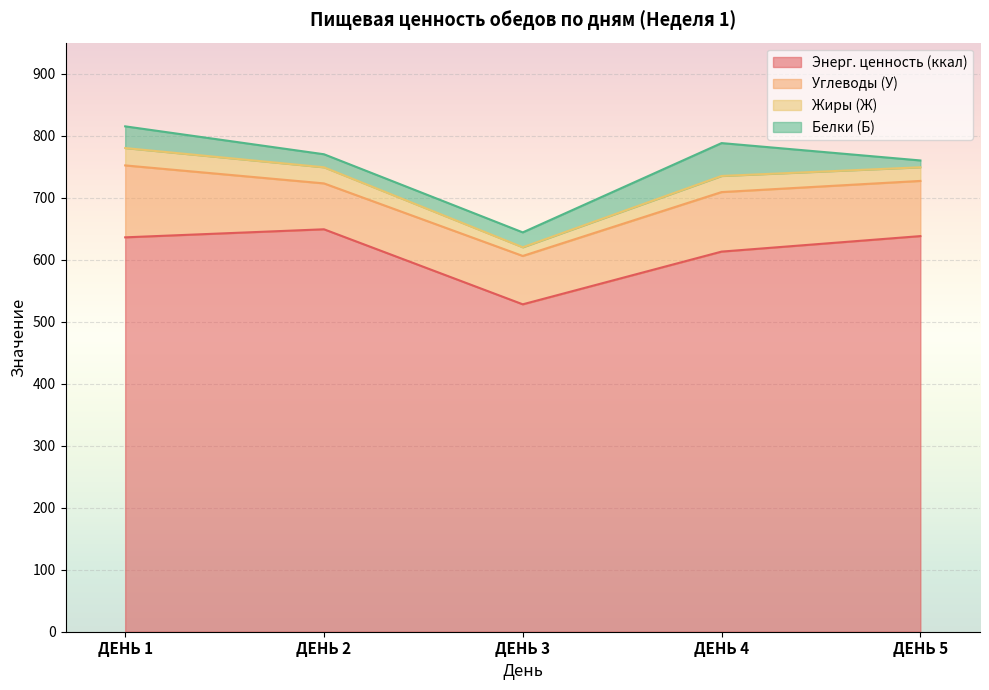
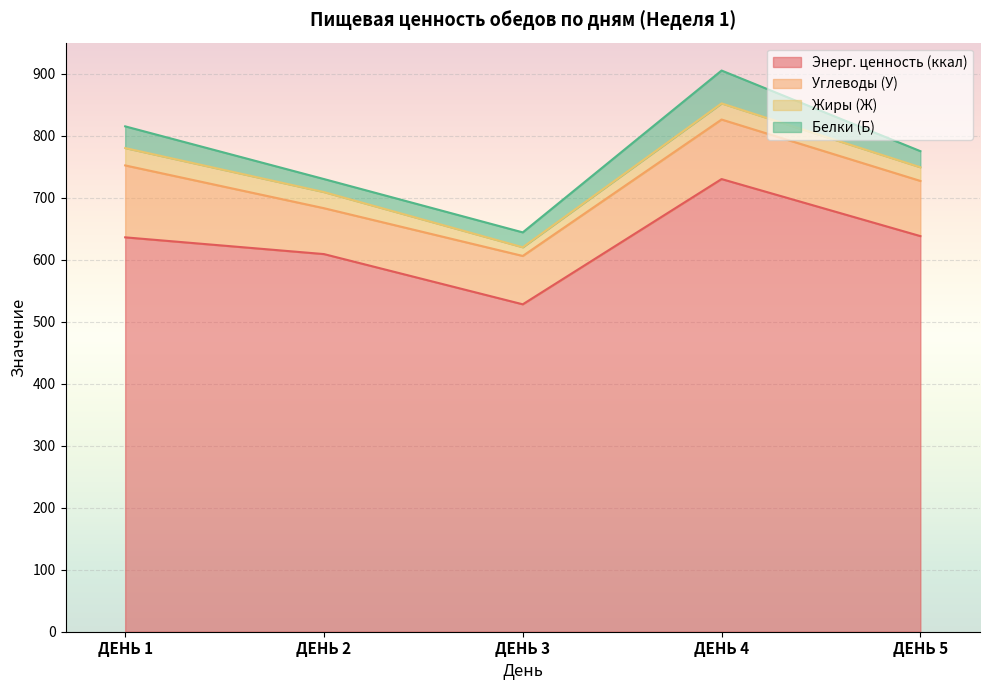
Энерг. ценность (ккал), ДЕНЬ 2: 650 -> 610
Энерг. ценность (ккал), ДЕНЬ 4: 610 -> 730
Белки (Б), ДЕНЬ 5: 10 -> 30
